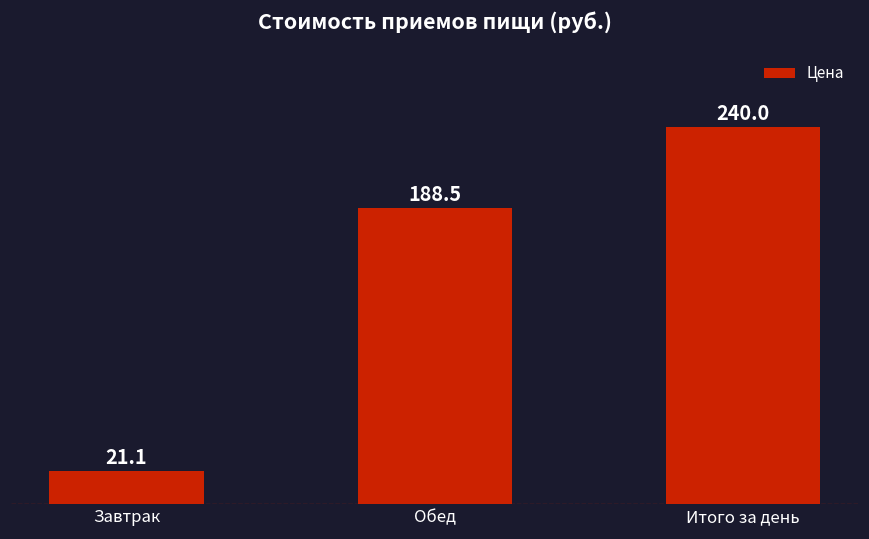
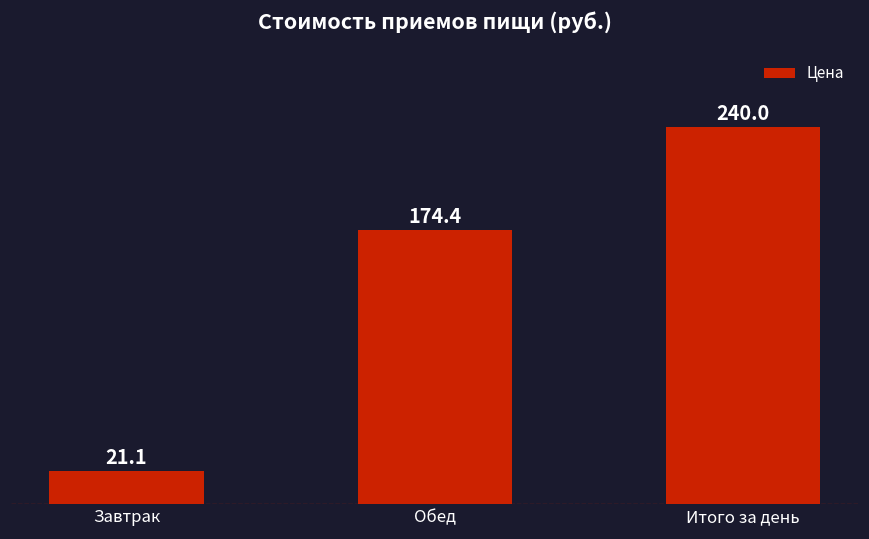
Обед: 188.5 -> 174.4
